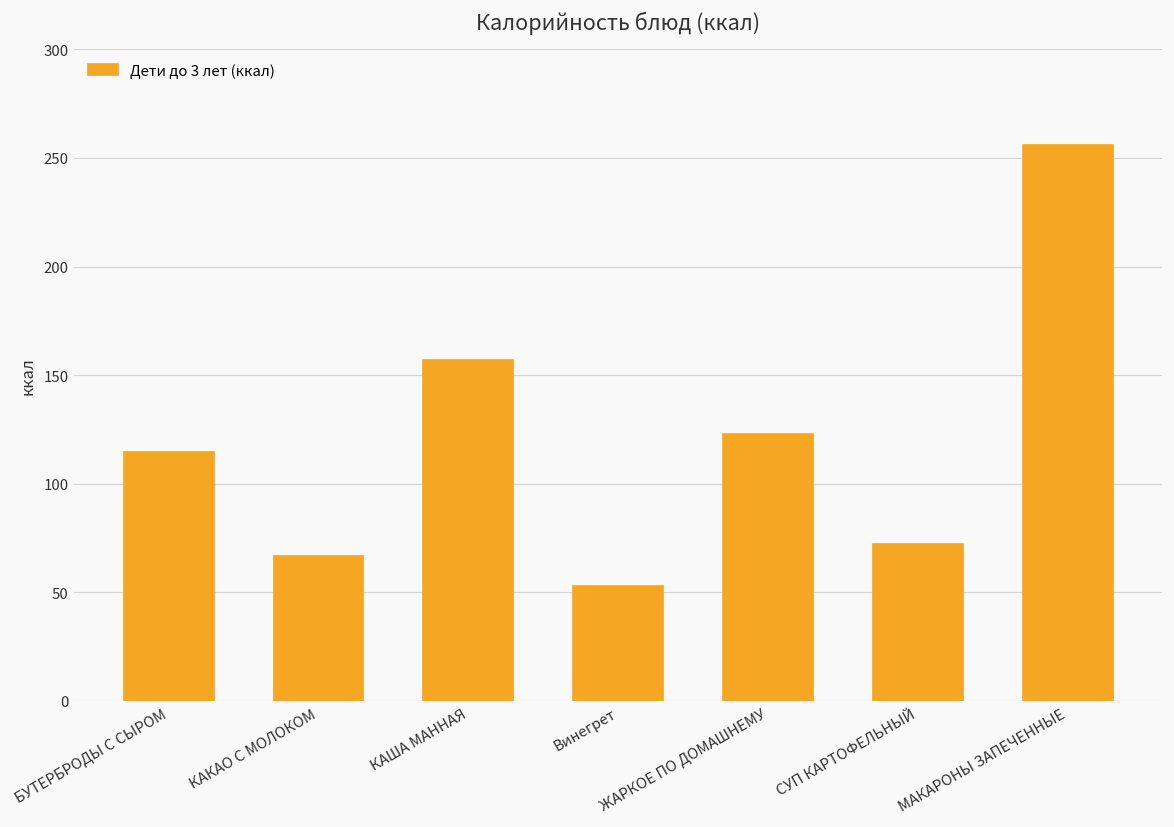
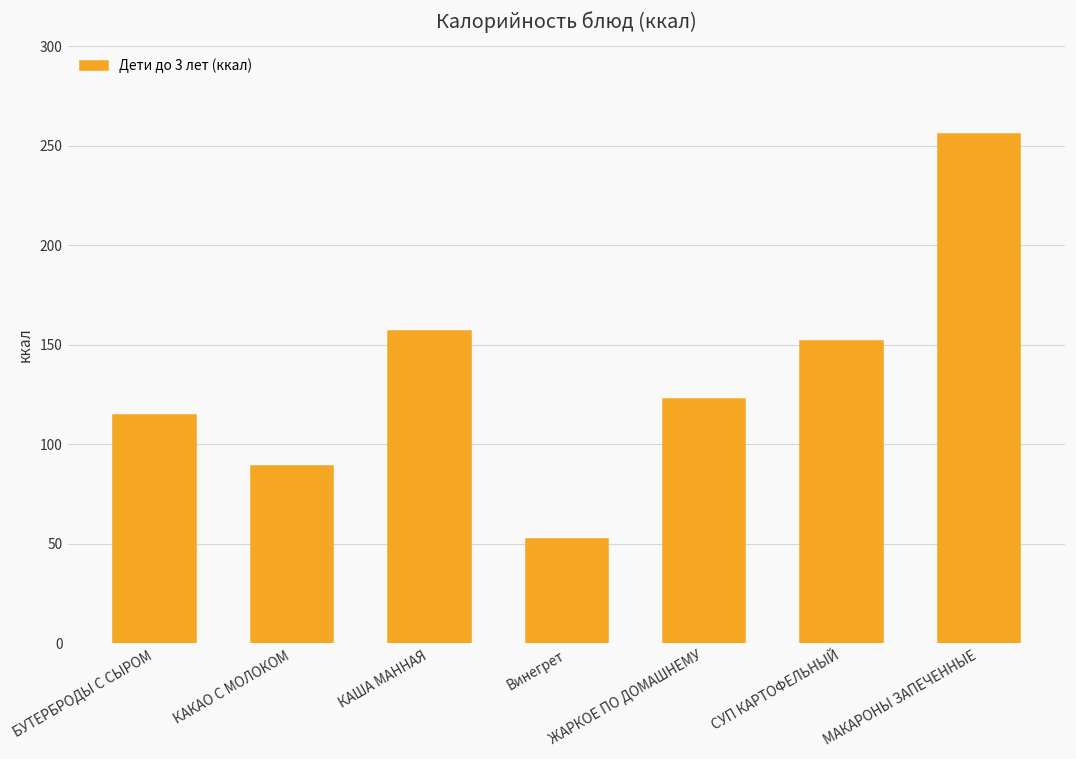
КАКАО С МОЛОКОМ: 67 -> 89
СУП КАРТОФЕЛЬНЫЙ: 72 -> 152
